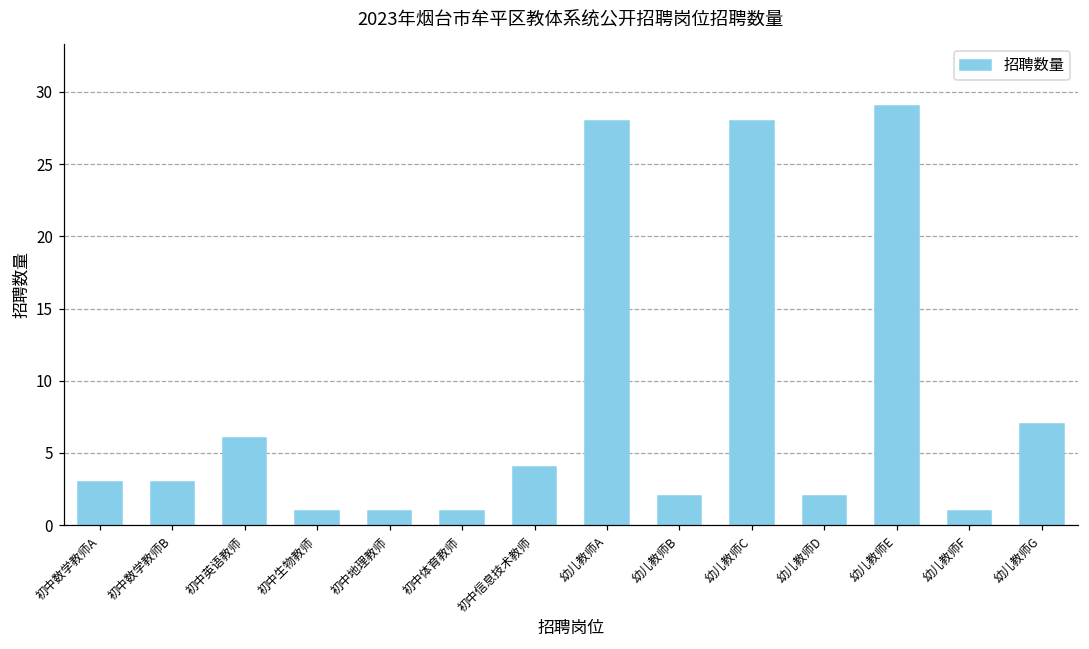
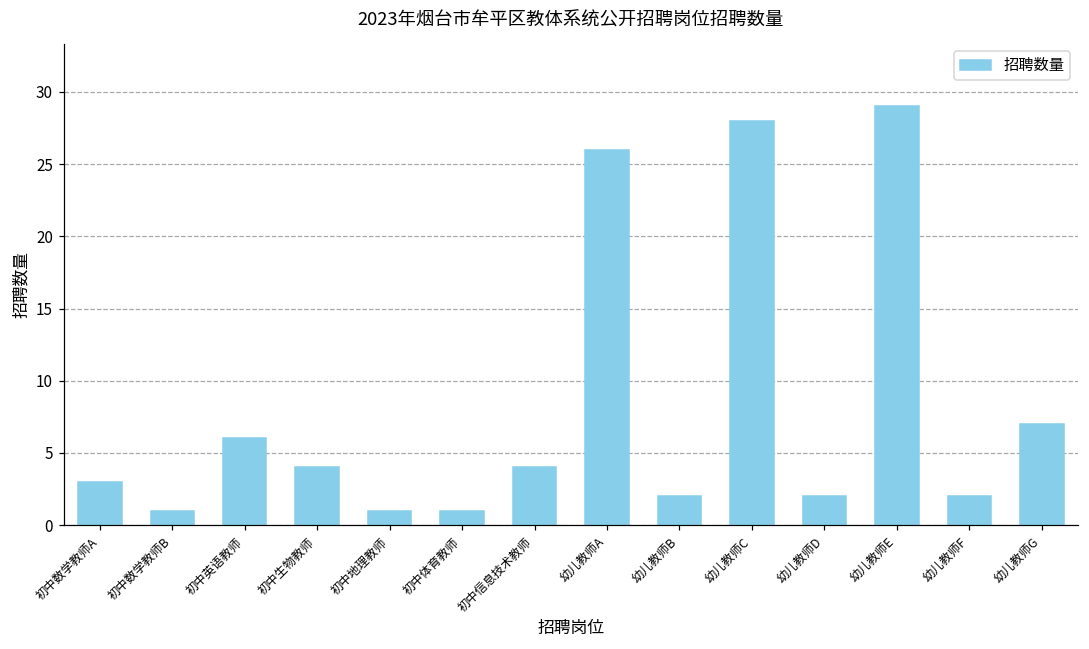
初中数学教师B: 3 -> 1
初中生物教师: 1 -> 4
幼儿教师A: 28 -> 26
幼儿教师F: 1 -> 2
